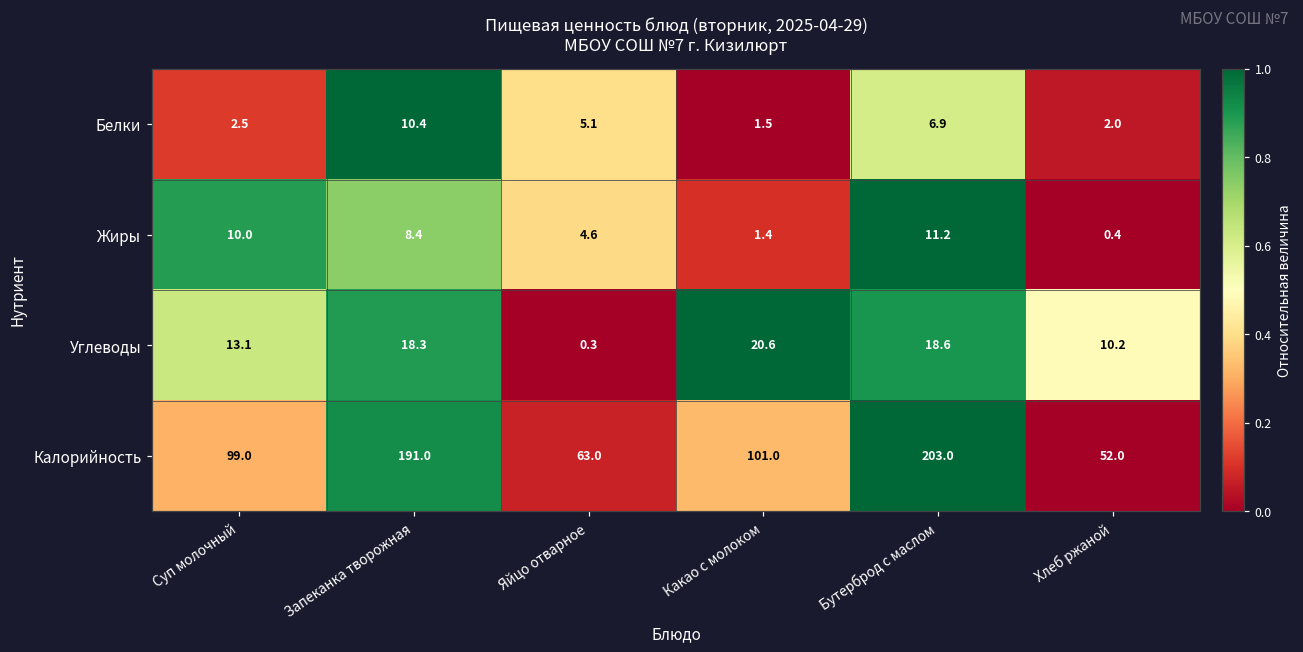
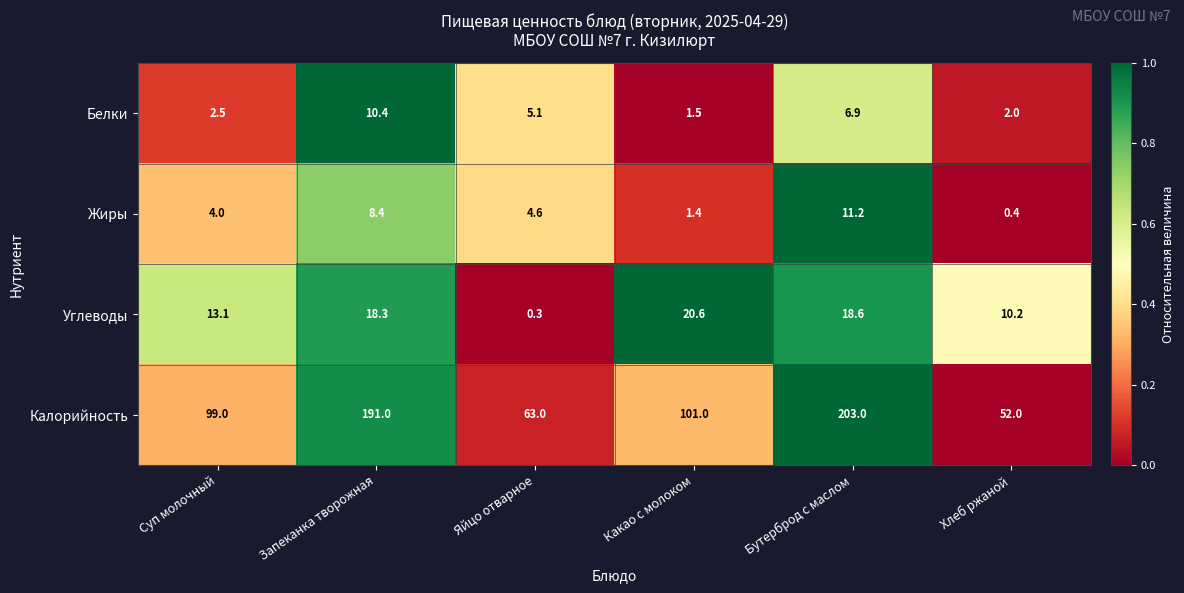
Жиры, Суп молочный: 10.0 -> 4.0
